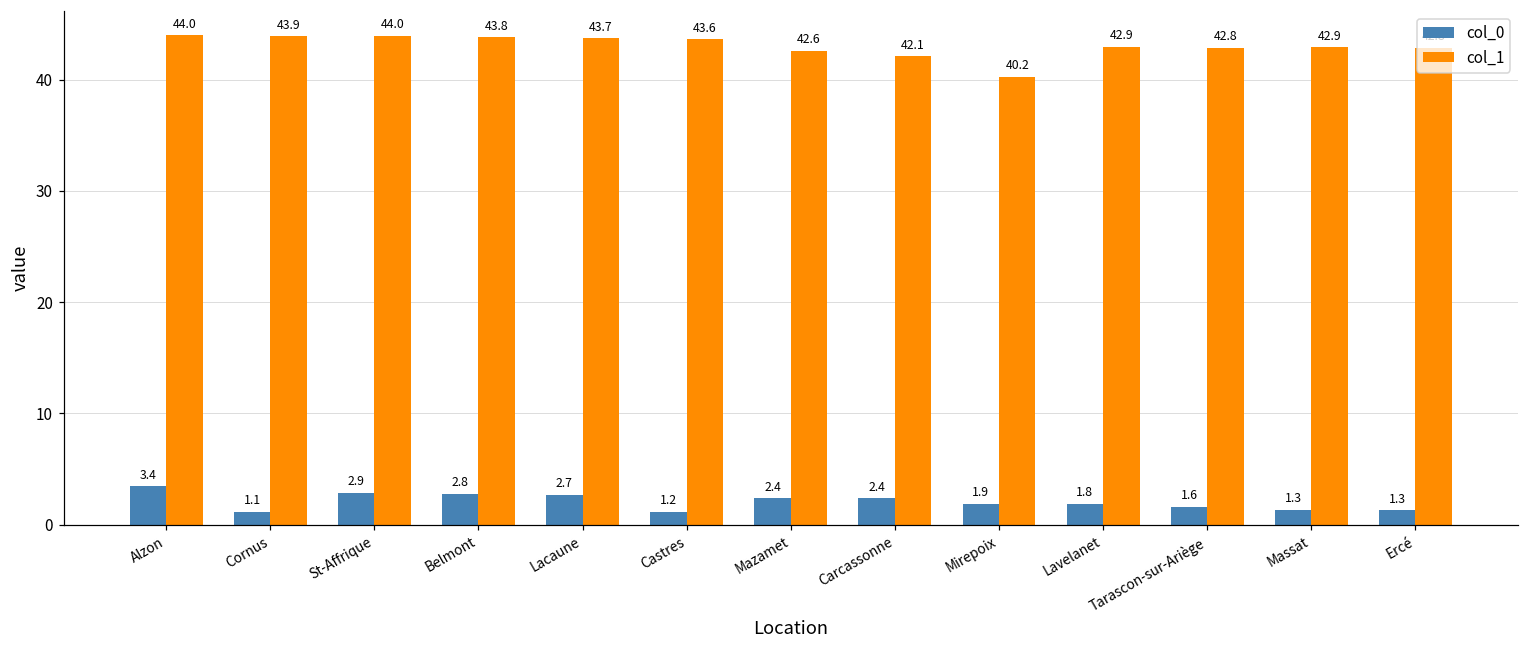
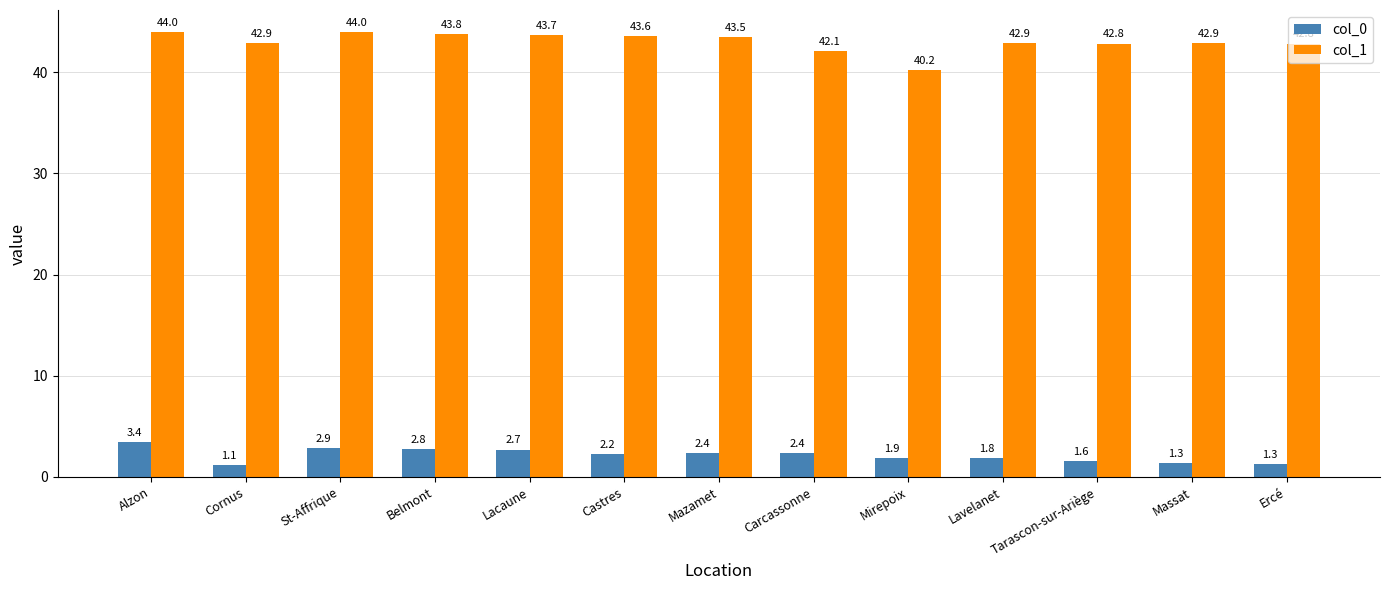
col_1, Cornus: 43.9 -> 42.9
col_0, Castres: 1.2 -> 2.2
col_1, Mazamet: 42.6 -> 43.5
